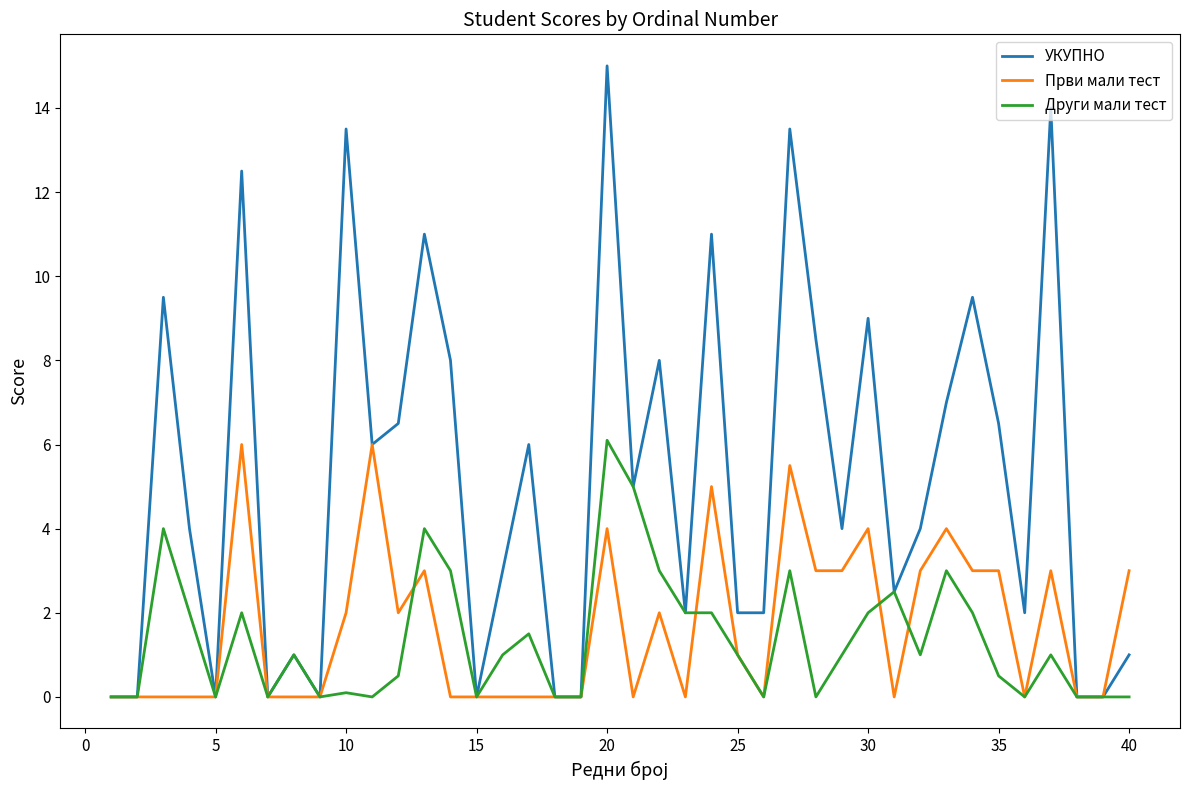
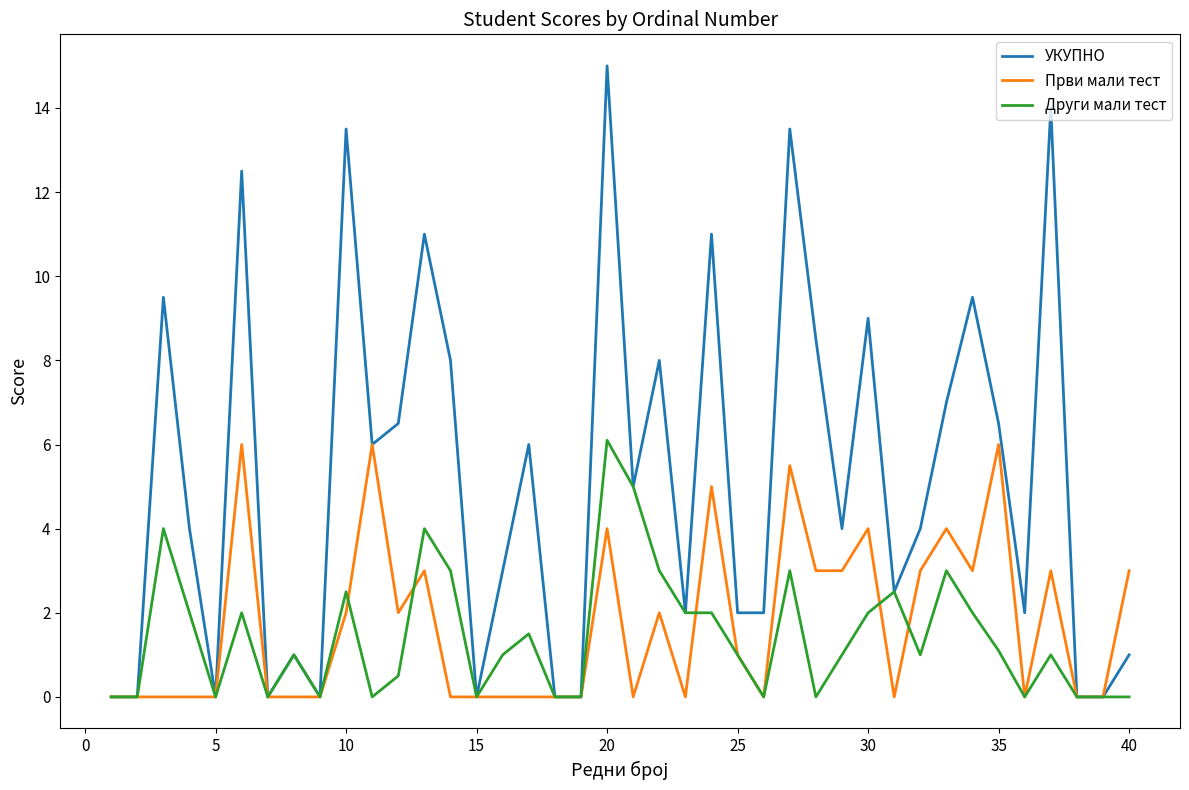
Други мали тест, 10: 0.1 -> 2.5
Први мали тест, 35: 3 -> 6
Други мали тест, 35: 0.5 -> 1.1
